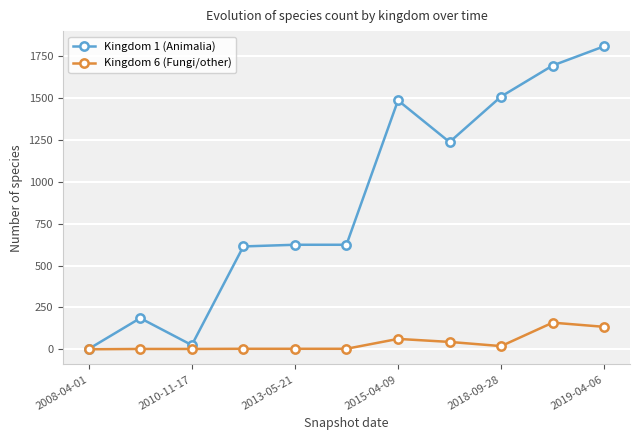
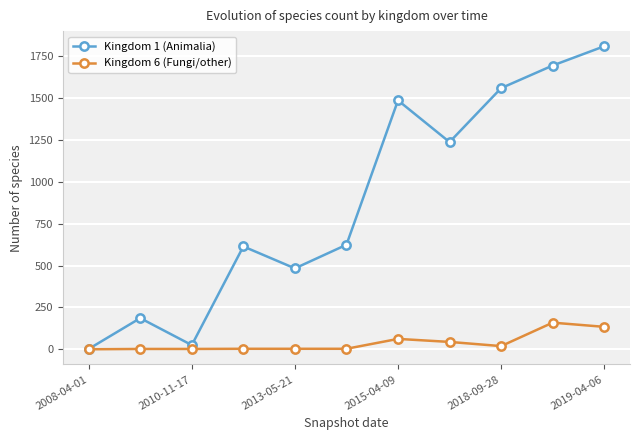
Kingdom 1 (Animalia), 2013-05-21: 620 -> 480
Kingdom 1 (Animalia), 2018-09-28: 1510 -> 1560
